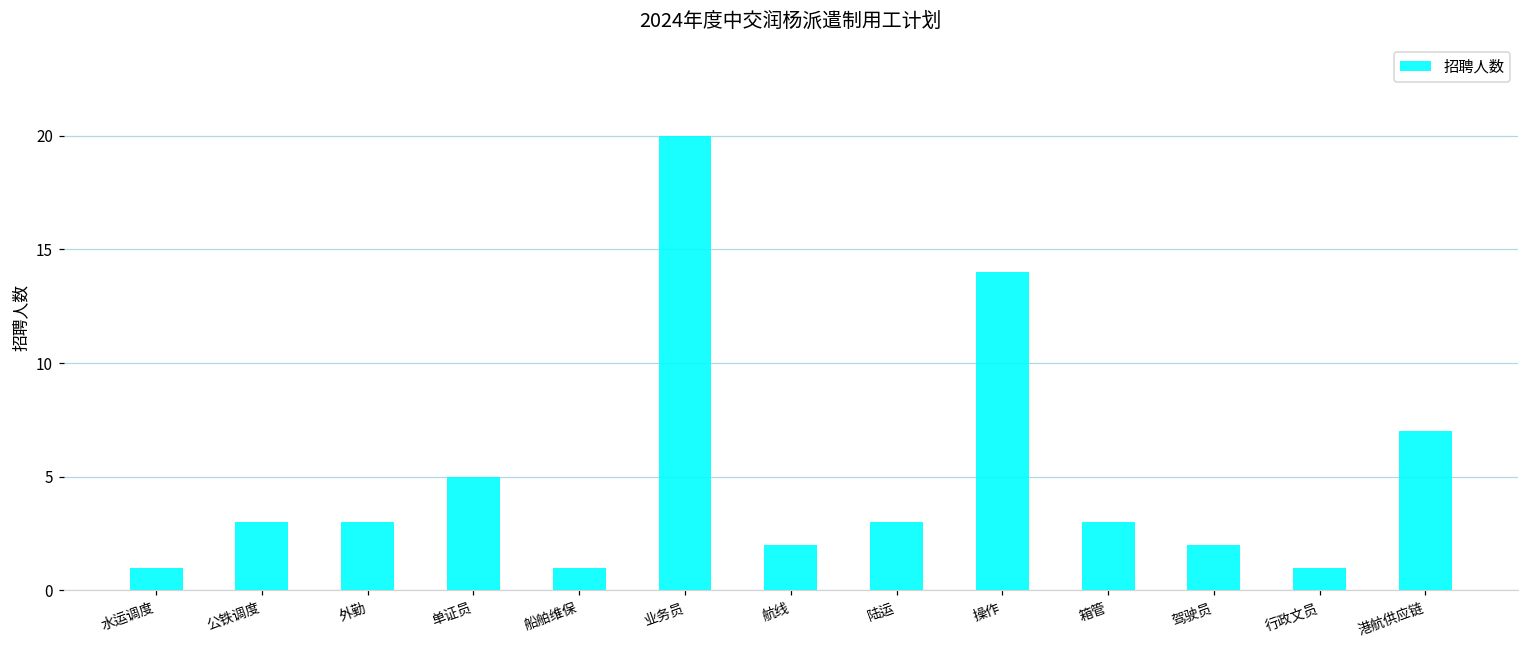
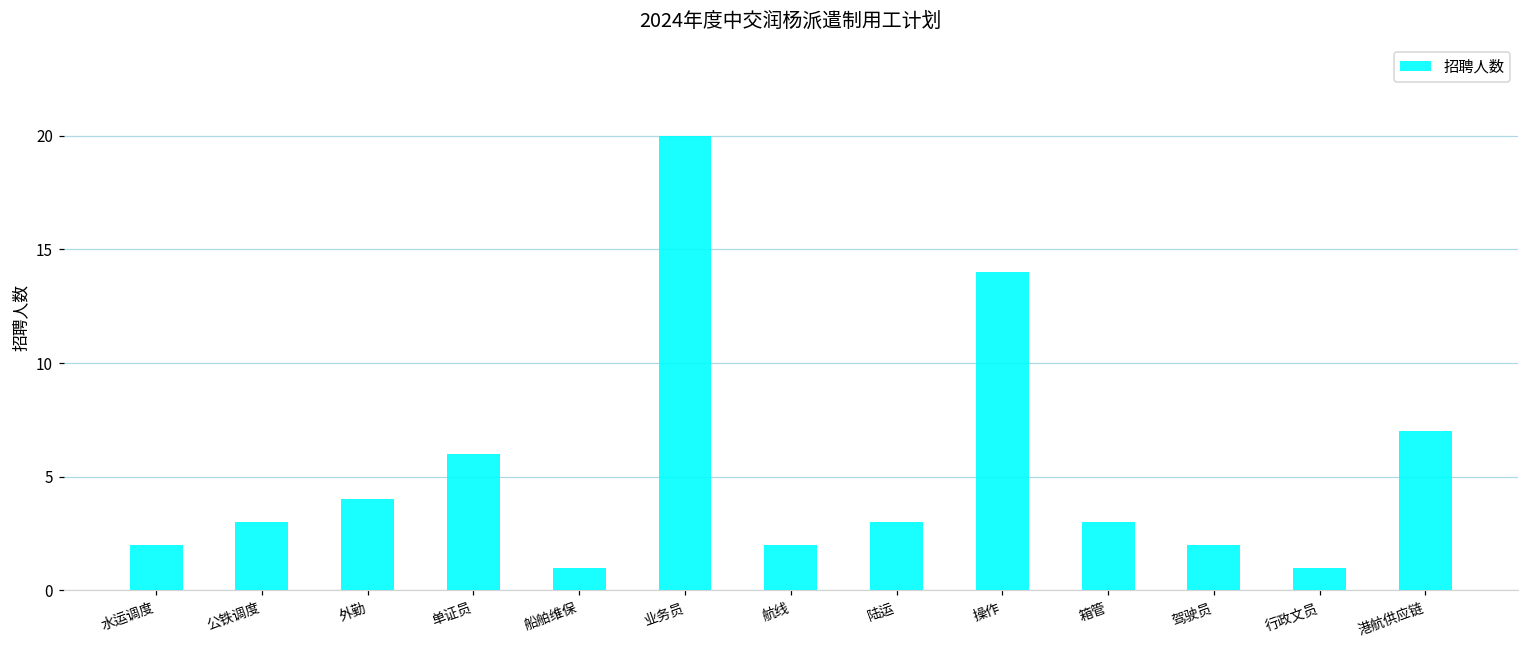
水运调度: 1 -> 2
外勤: 3 -> 4
单证员: 5 -> 6
